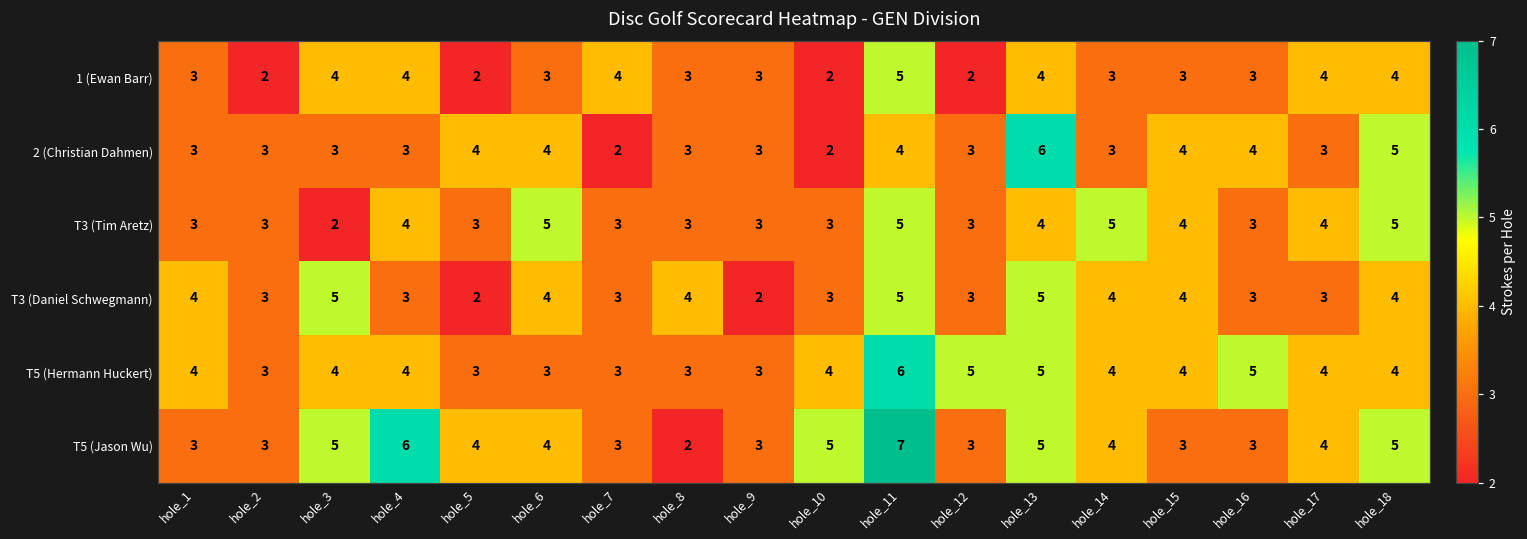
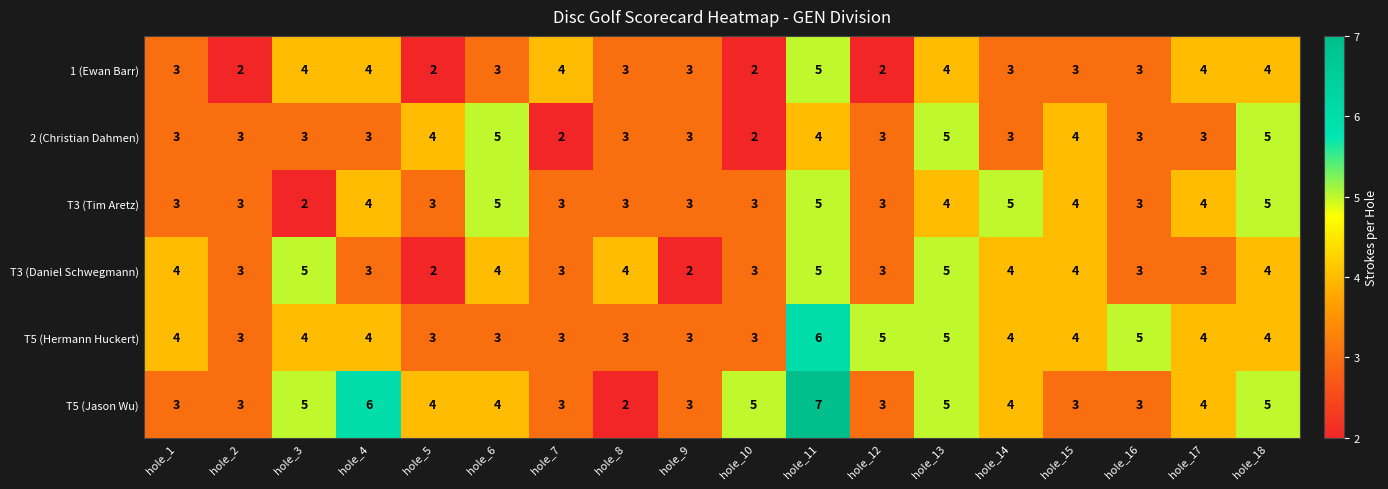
2 (Christian Dahmen), hole_6: 4 -> 5
2 (Christian Dahmen), hole_13: 6 -> 5
2 (Christian Dahmen), hole_16: 4 -> 3
T5 (Hermann Huckert), hole_10: 4 -> 3
